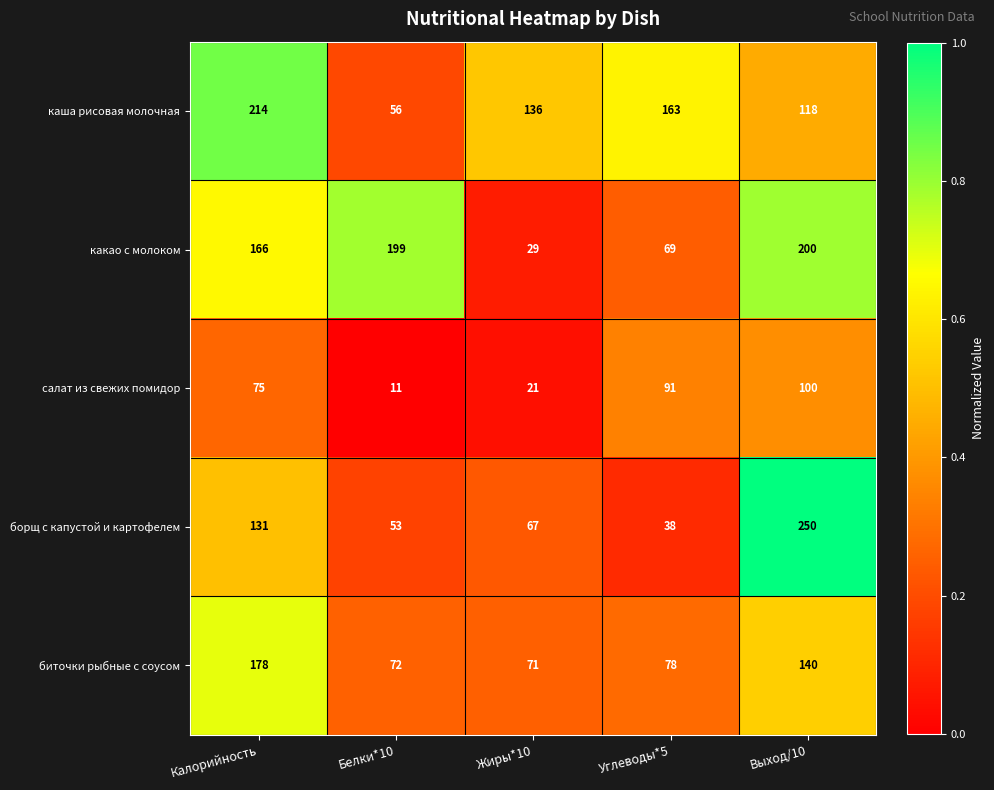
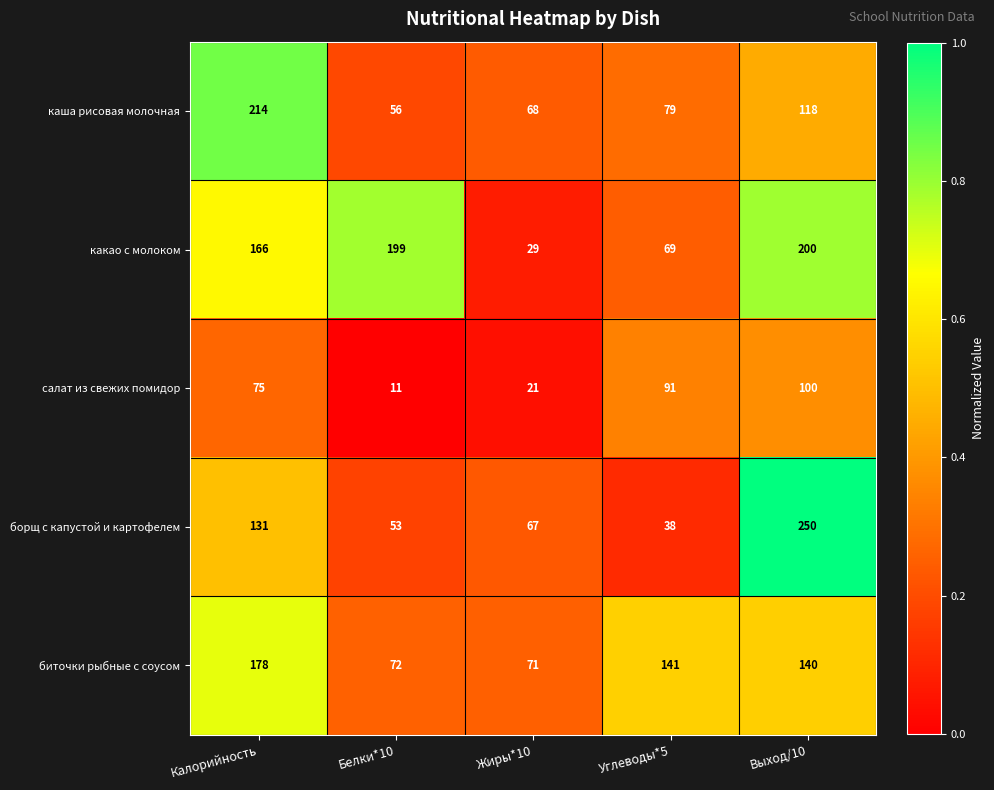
каша рисовая молочная, Жиры*10: 136 -> 68
каша рисовая молочная, Углеводы*5: 163 -> 79
биточки рыбные с соусом, Углеводы*5: 78 -> 141
